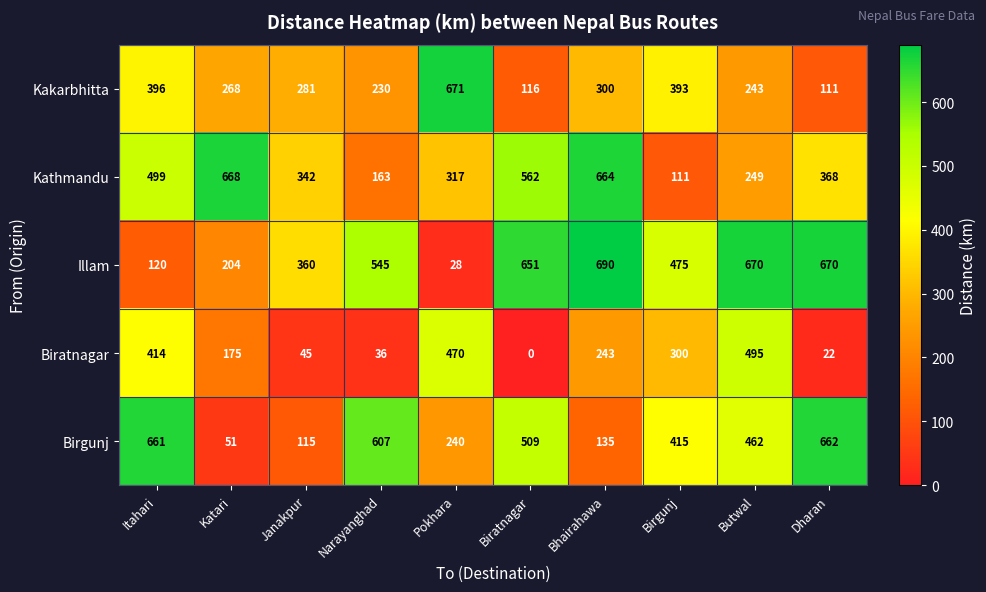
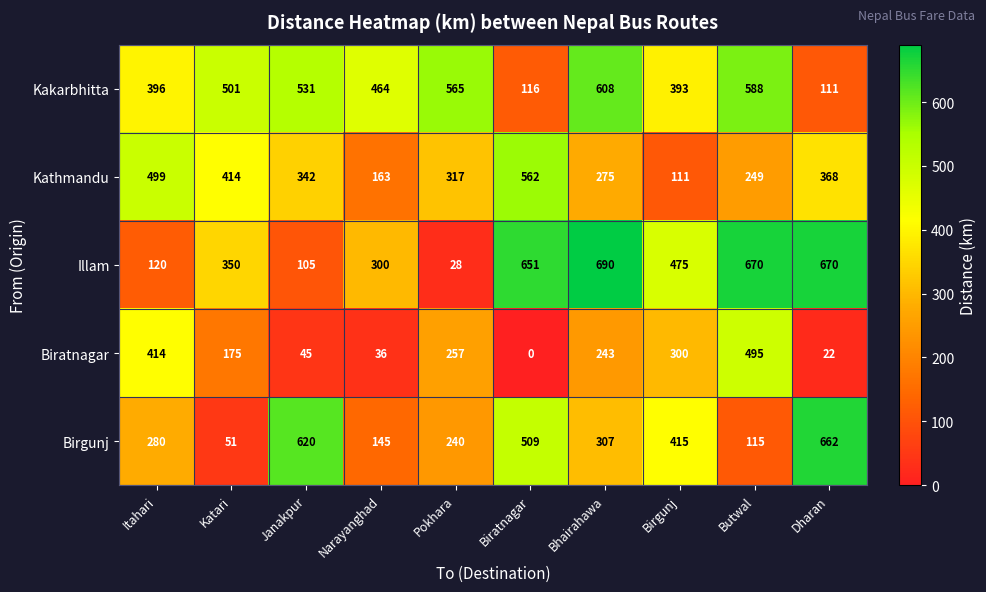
Kakarbhitta, Katari: 268 -> 501
Kakarbhitta, Janakpur: 281 -> 531
Kakarbhitta, Narayanghad: 230 -> 464
Kakarbhitta, Pokhara: 671 -> 565
Kakarbhitta, Bhairahawa: 300 -> 608
Kakarbhitta, Butwal: 243 -> 588
Kathmandu, Katari: 668 -> 414
Kathmandu, Bhairahawa: 664 -> 275
Illam, Katari: 204 -> 350
Illam, Janakpur: 360 -> 105
Illam, Narayanghad: 545 -> 300
Biratnagar, Pokhara: 470 -> 257
Birgunj, Itahari: 661 -> 280
Birgunj, Janakpur: 115 -> 620
Birgunj, Narayanghad: 607 -> 145
Birgunj, Bhairahawa: 135 -> 307
Birgunj, Butwal: 462 -> 115
